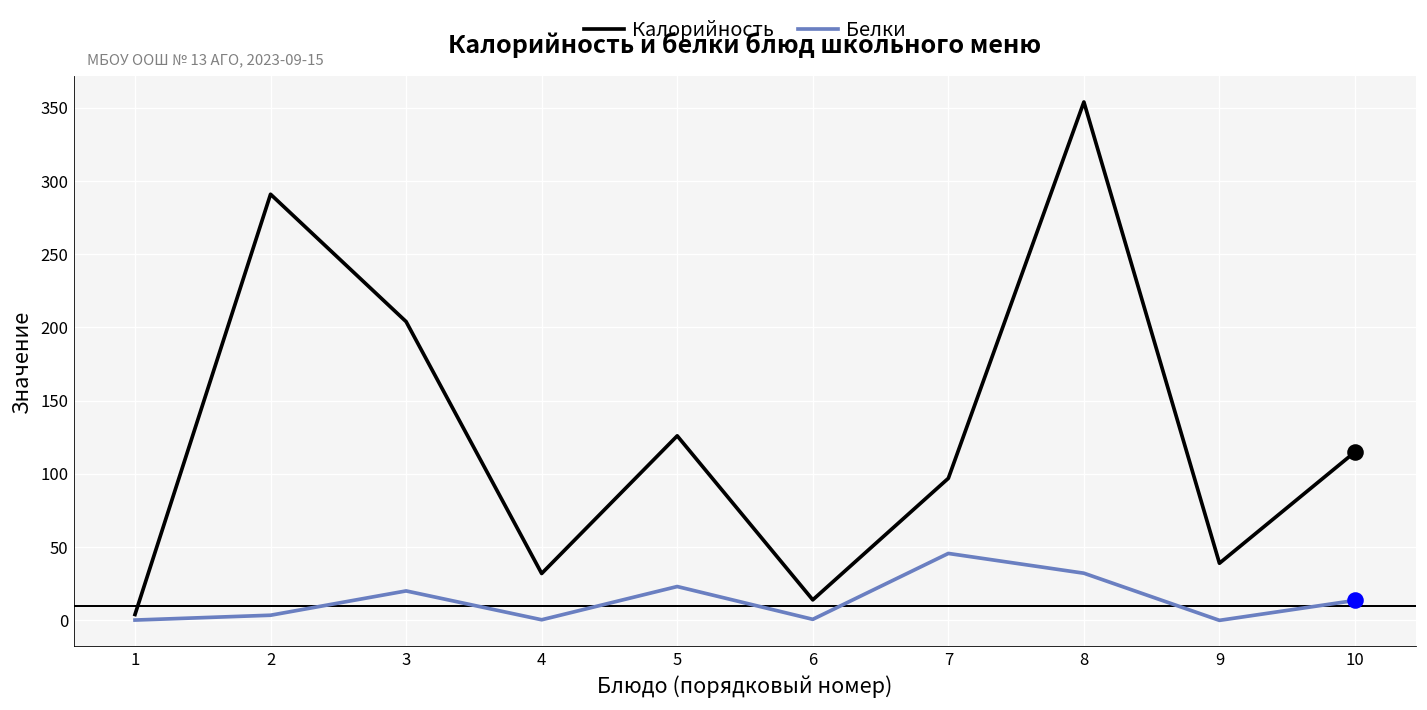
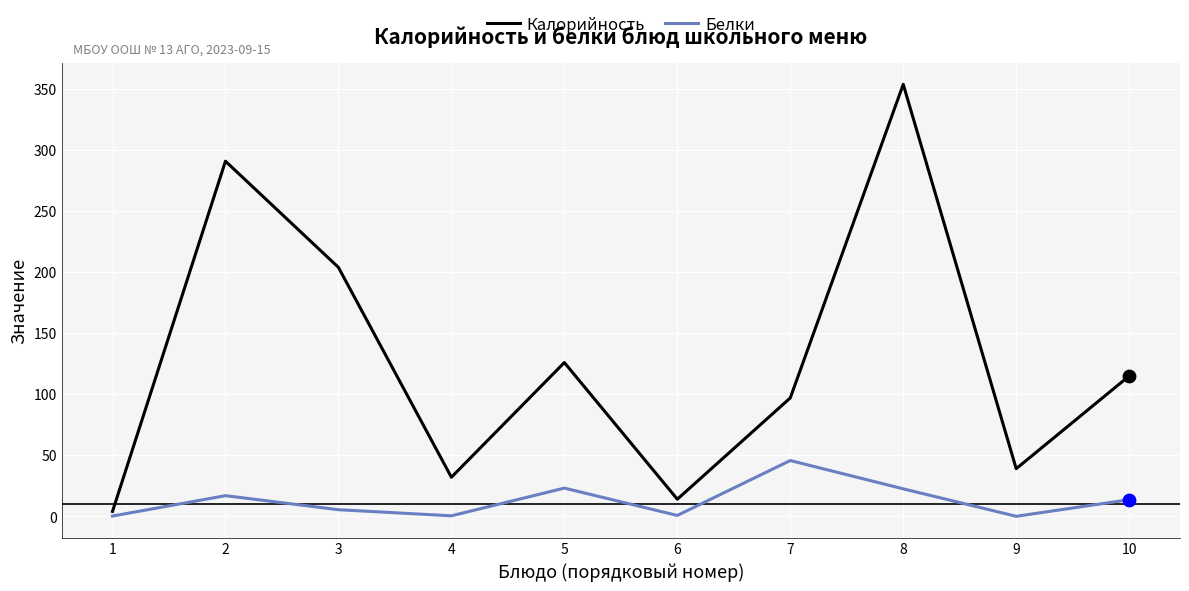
Белки, 2: 4 -> 17
Белки, 3: 20 -> 5
Белки, 8: 32 -> 23
